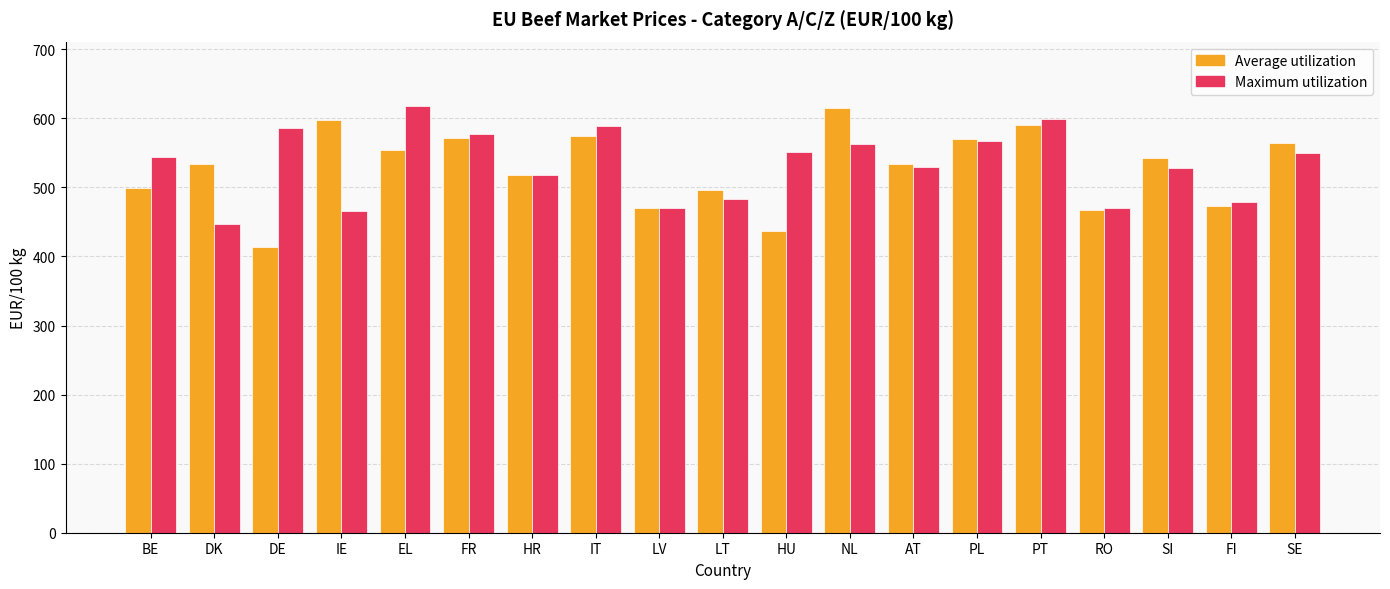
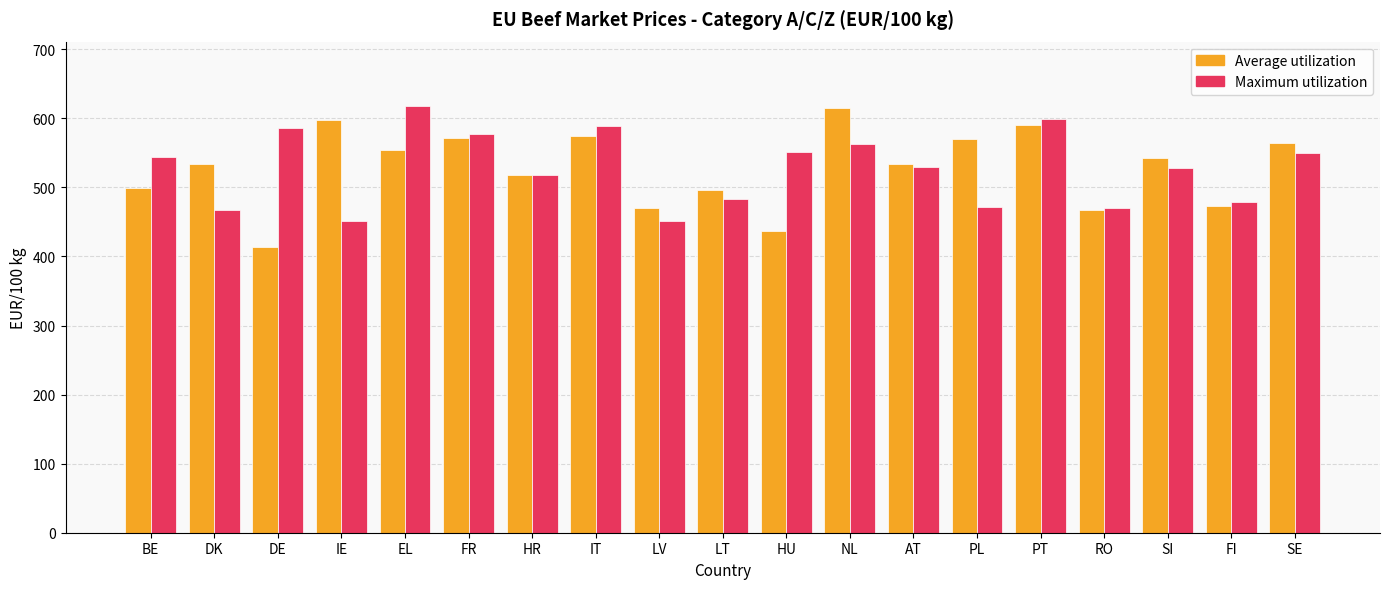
Maximum utilization, DK: 450 -> 470
Maximum utilization, IE: 470 -> 450
Maximum utilization, LV: 470 -> 450
Maximum utilization, PL: 570 -> 470
